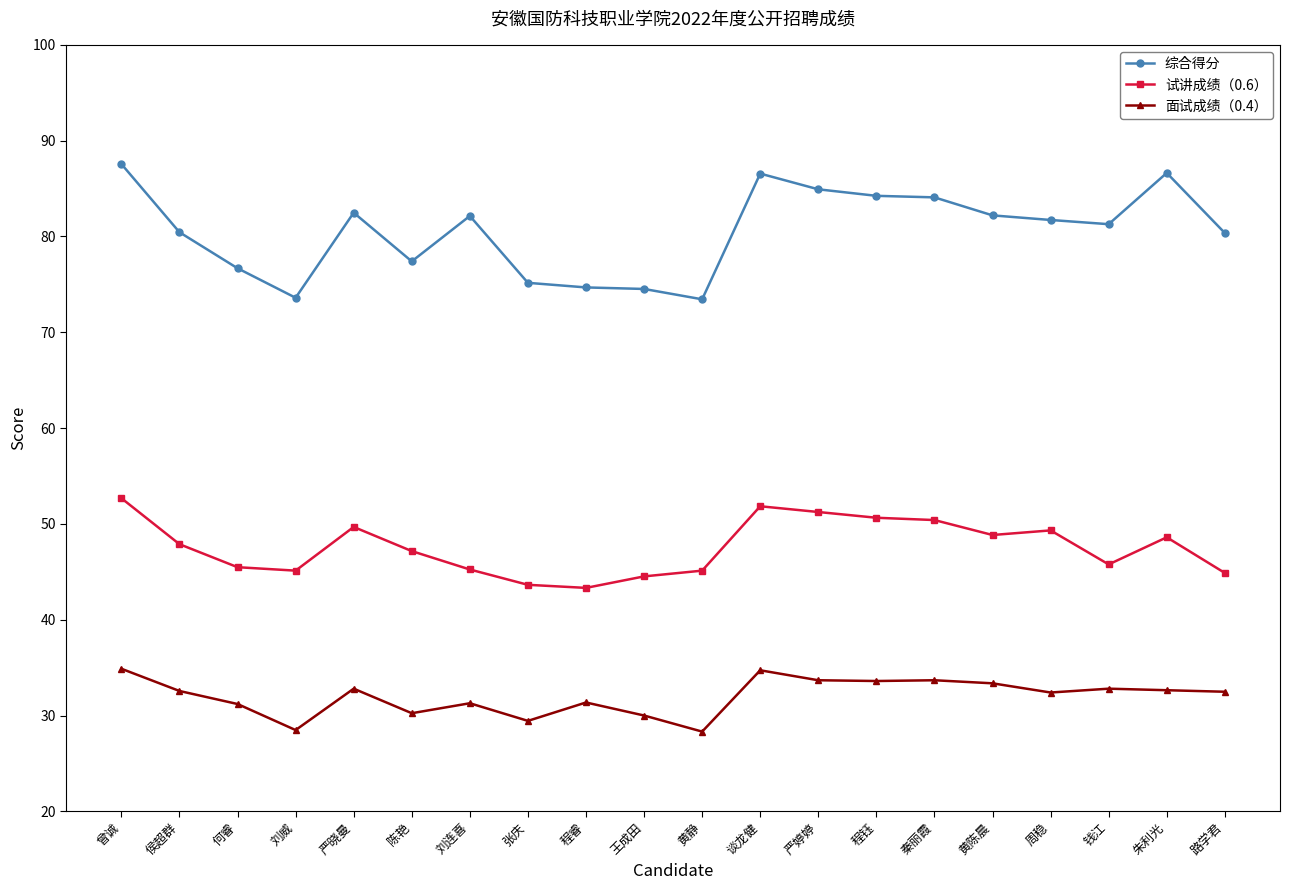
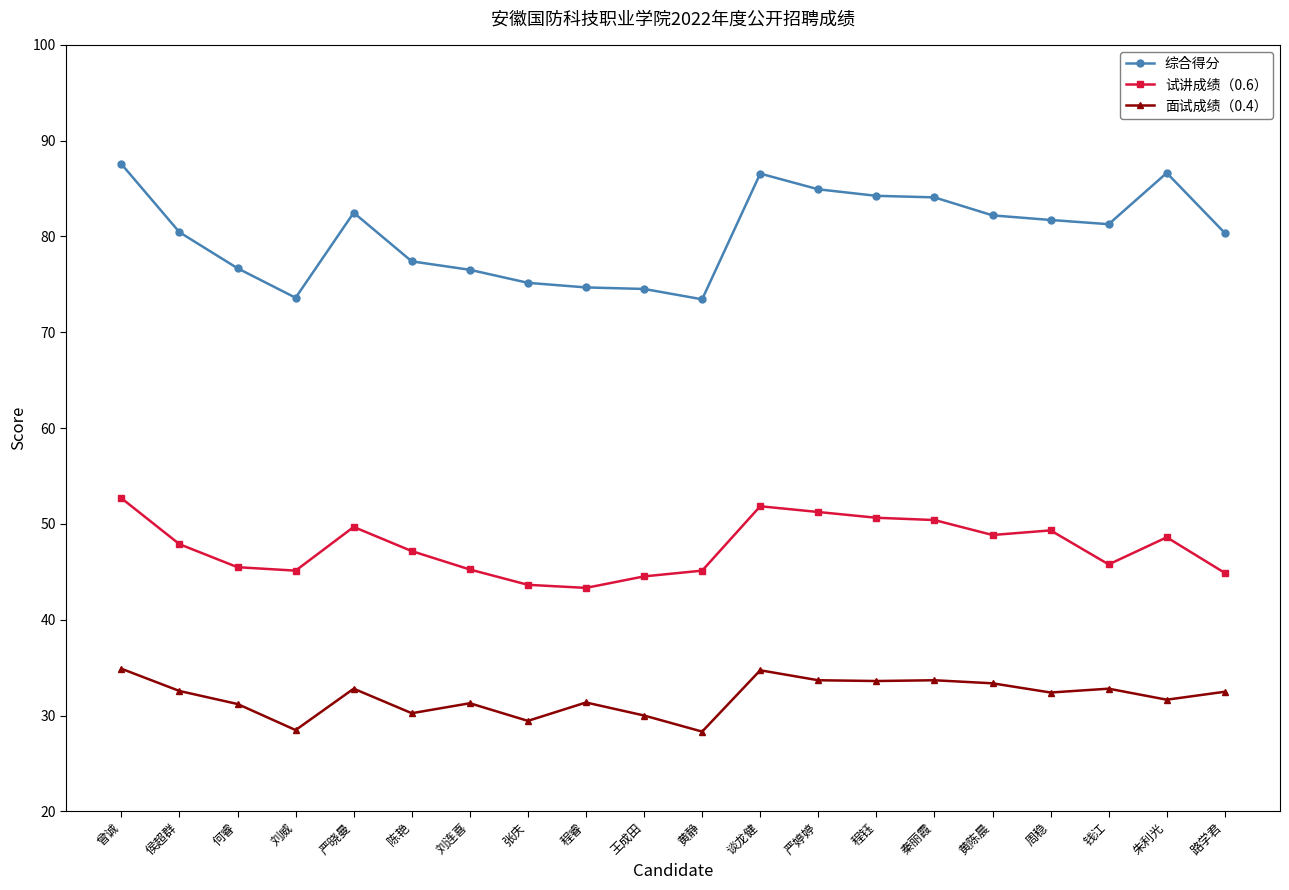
综合得分, 刘连喜: 82 -> 77
面试成绩（0.4）, 朱利光: 33 -> 32
